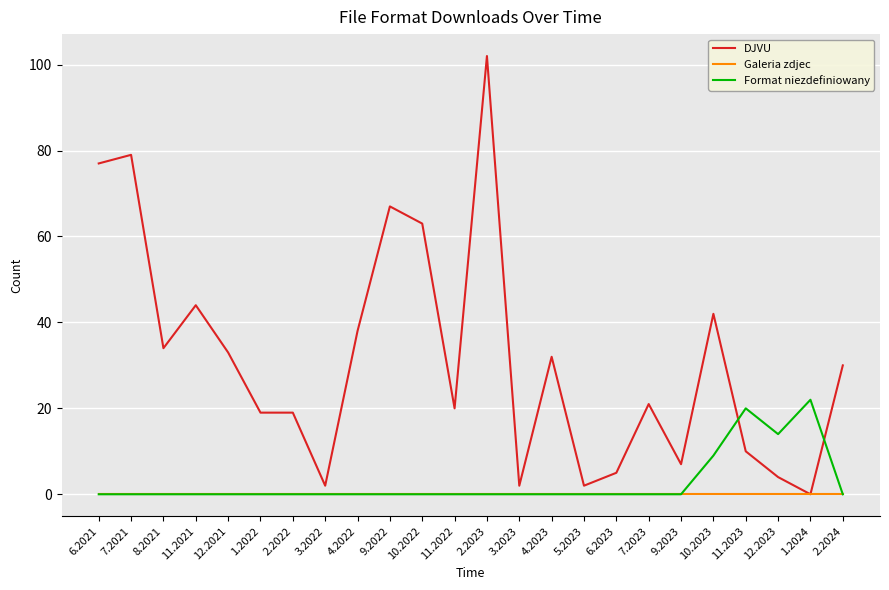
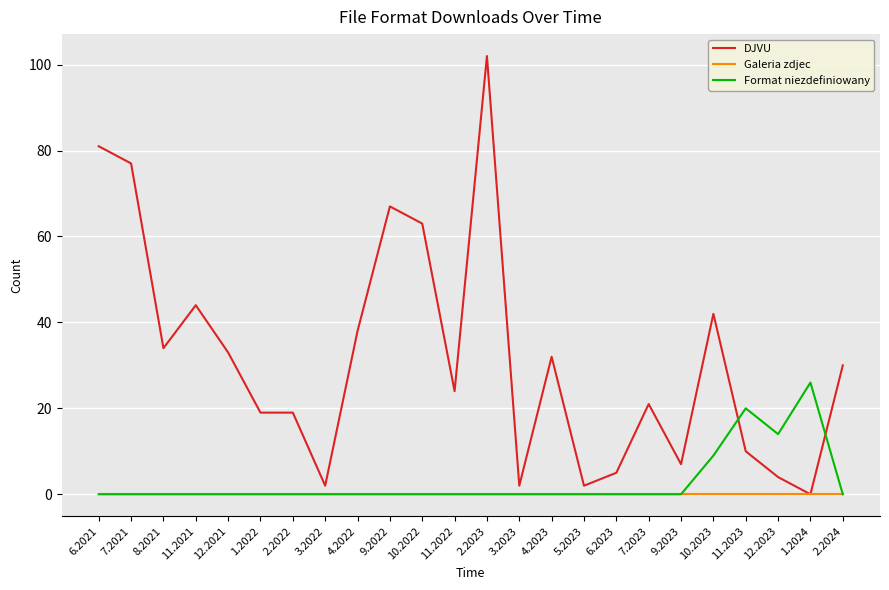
DJVU, 6.2021: 77 -> 81
DJVU, 7.2021: 79 -> 77
DJVU, 11.2022: 20 -> 24
Format niezdefiniowany, 1.2024: 22 -> 26
